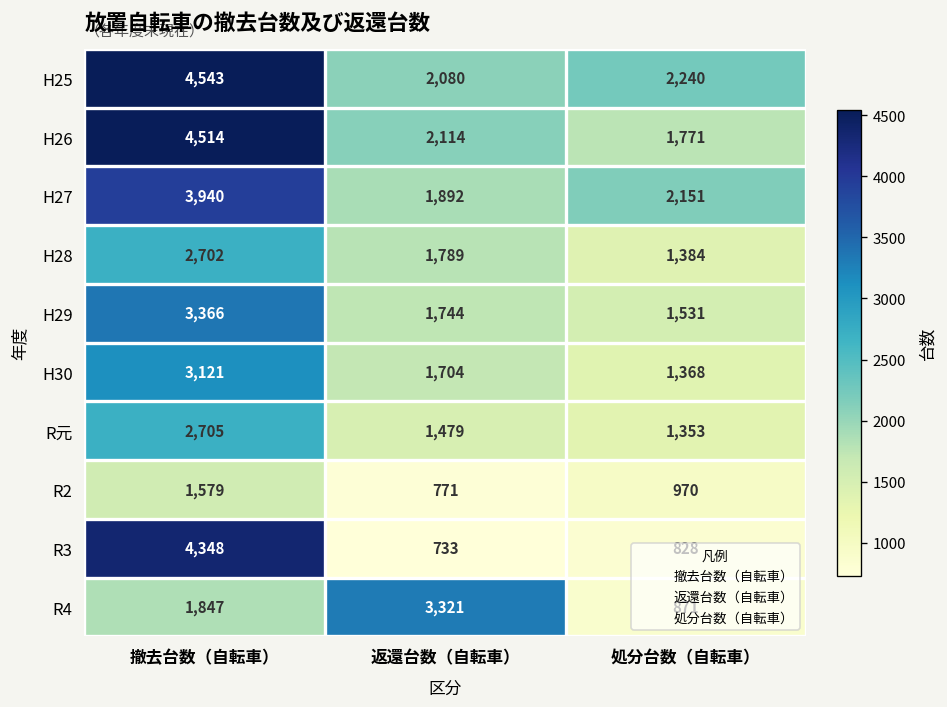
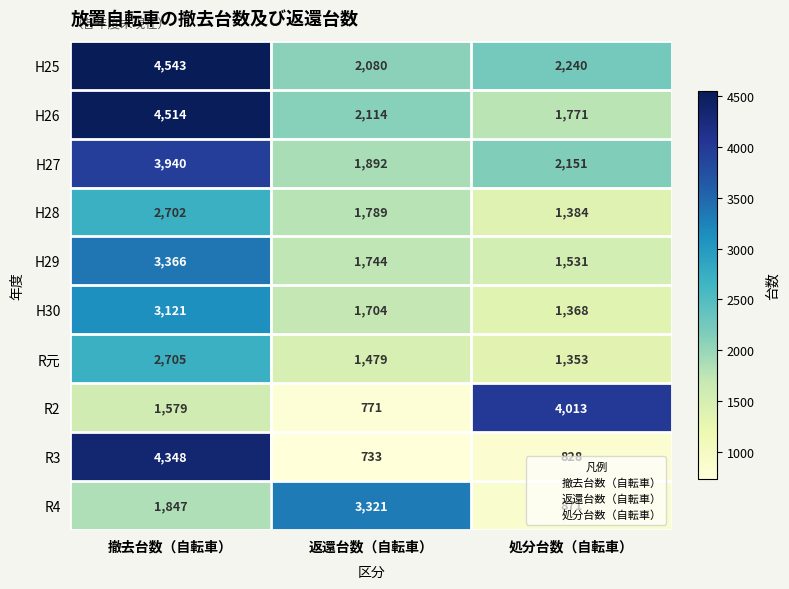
R2, 処分台数（自転車）: 970 -> 4,013
